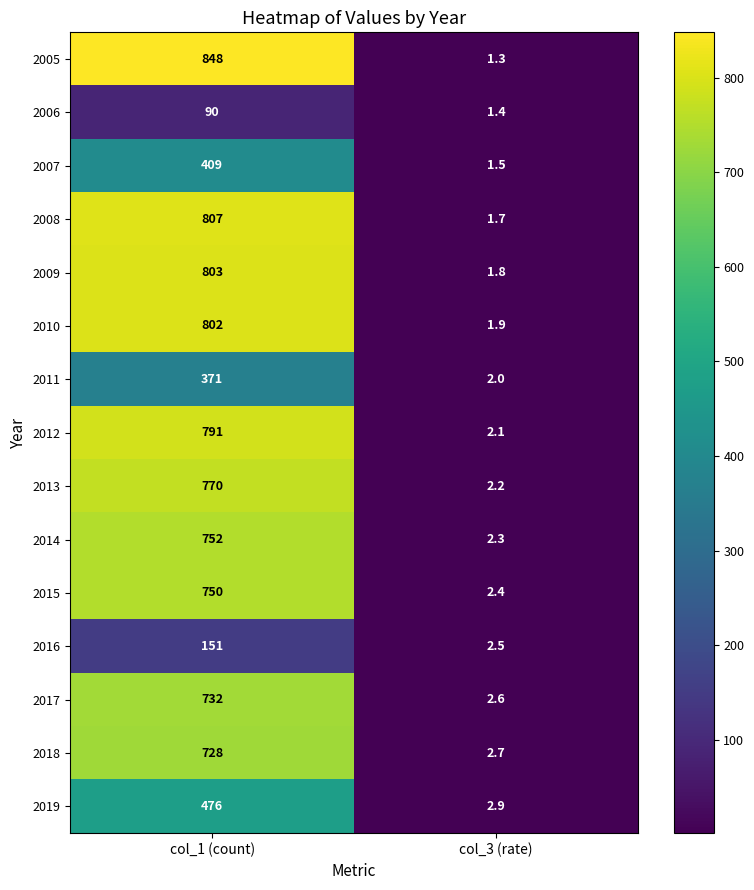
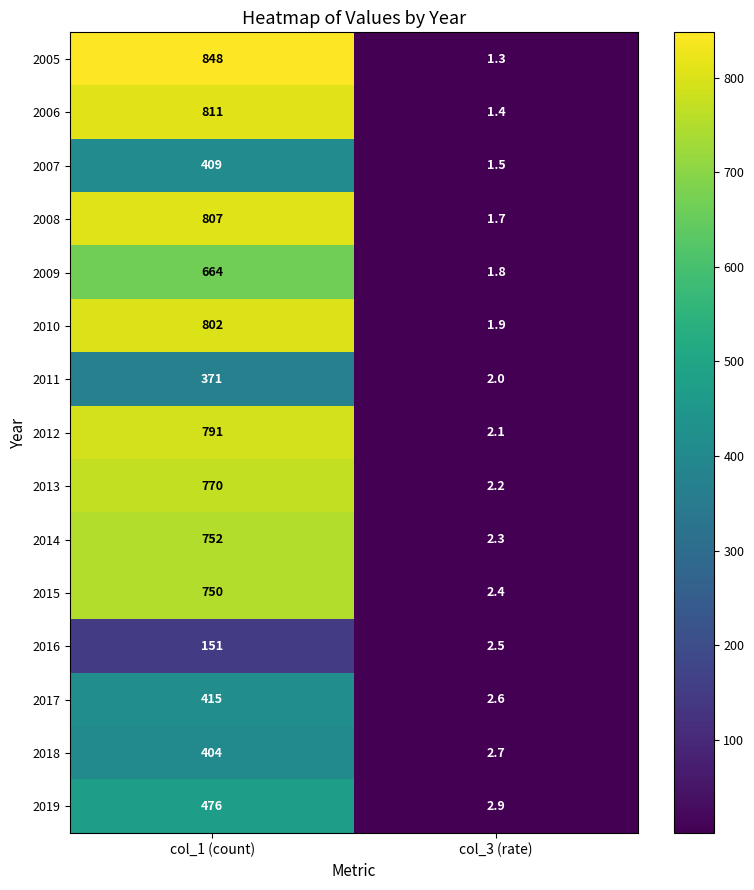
2006, col_1 (count): 90 -> 811
2009, col_1 (count): 803 -> 664
2017, col_1 (count): 732 -> 415
2018, col_1 (count): 728 -> 404
